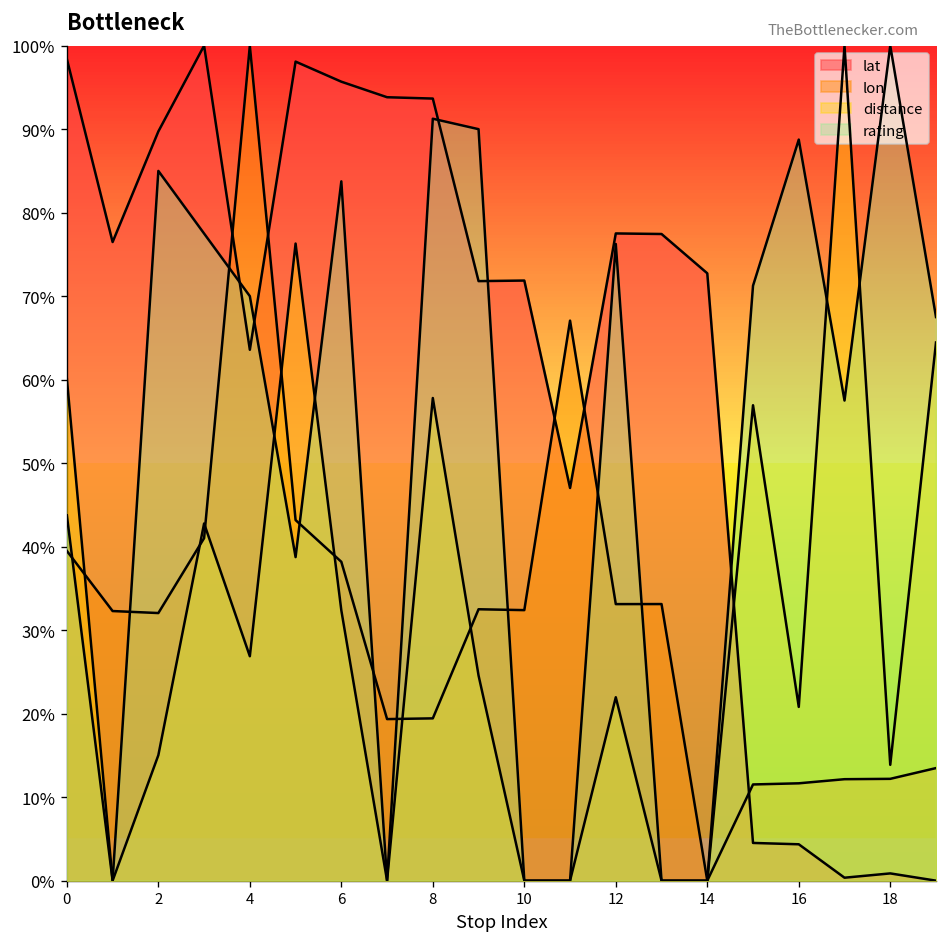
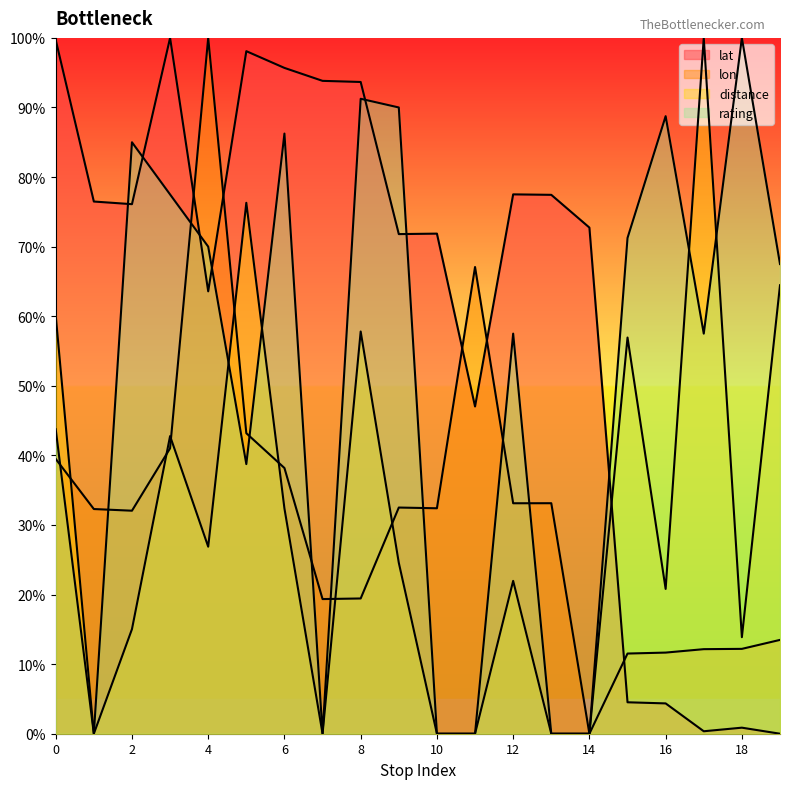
lat, 0: 98% -> 100%
lat, 2: 90% -> 76%
rating, 6: 84% -> 86%
rating, 12: 76% -> 57%
